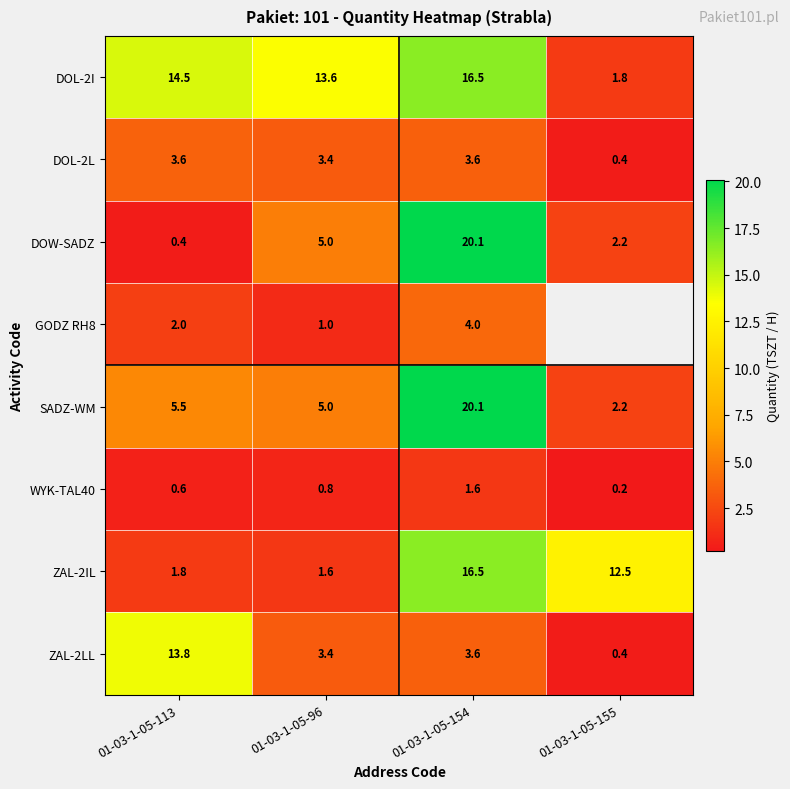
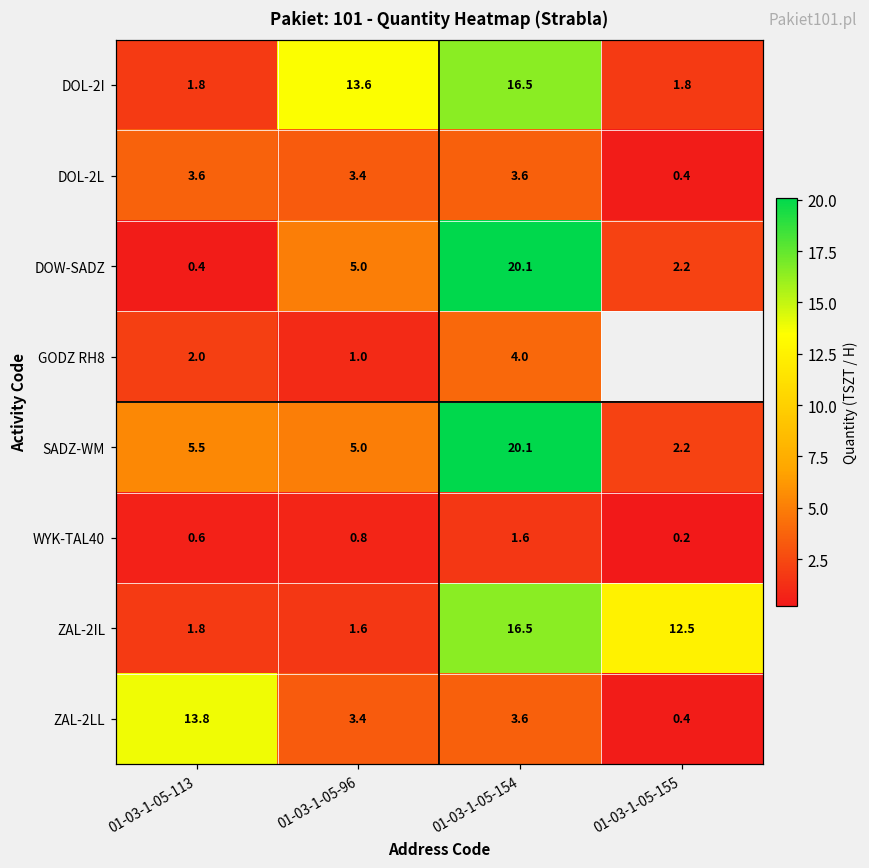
DOL-2I, 01-03-1-05-113: 14.5 -> 1.8
